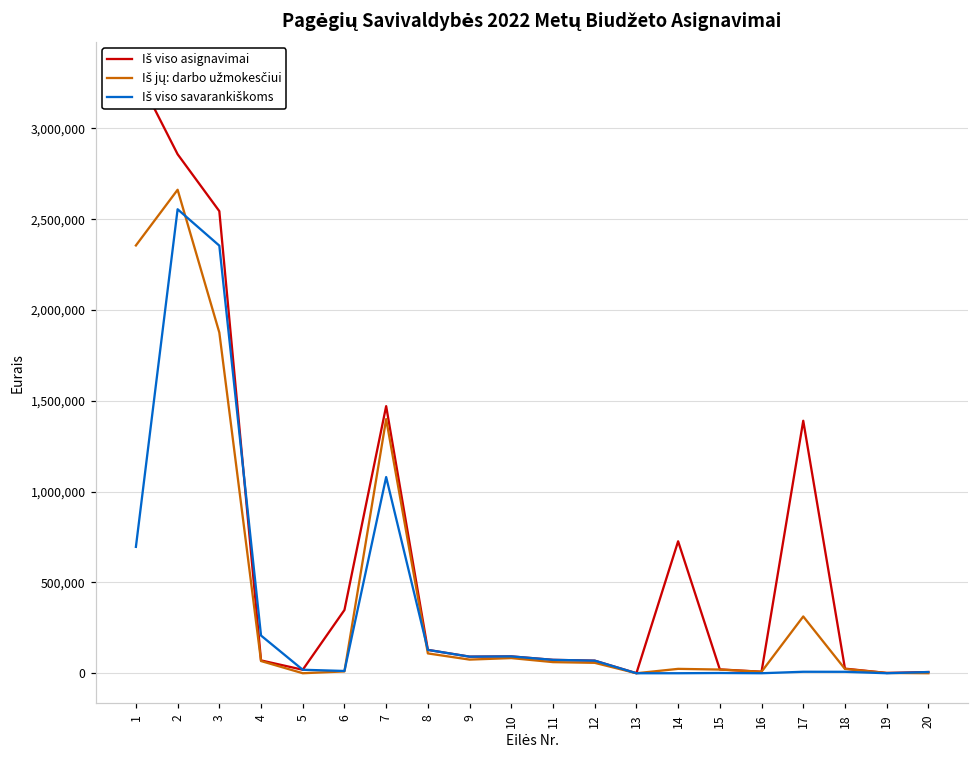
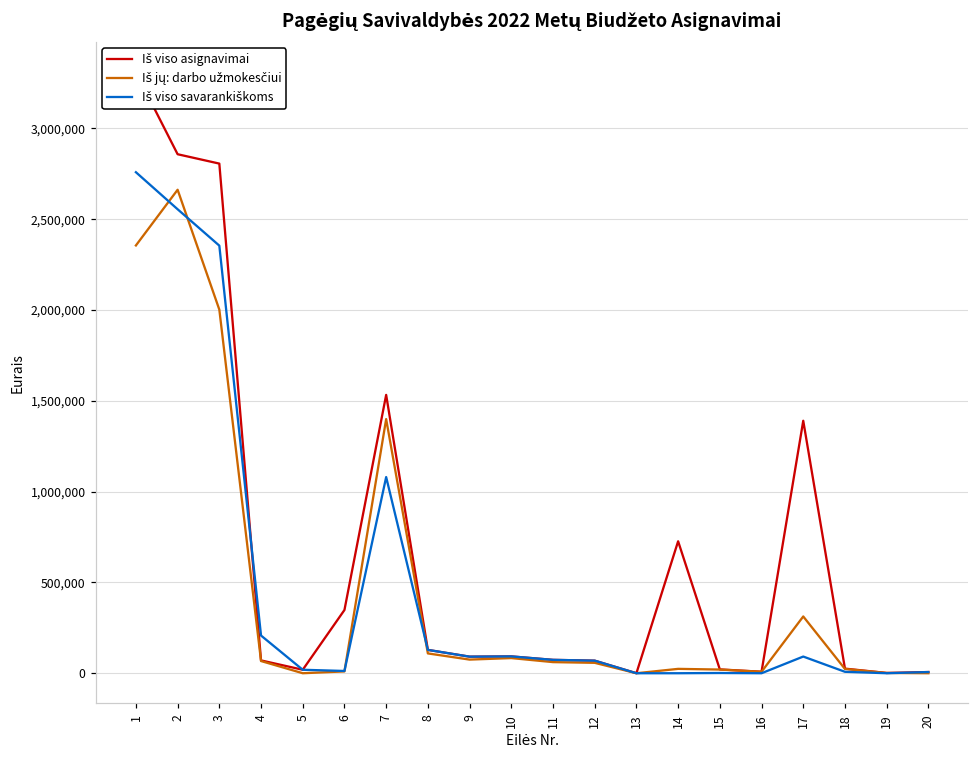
Iš viso savarankiškoms, 1: 700,000 -> 2,760,000
Iš viso asignavimai, 3: 2,540,000 -> 2,810,000
Iš jų: darbo užmokesčiui, 3: 1,880,000 -> 2,000,000
Iš viso asignavimai, 7: 1,470,000 -> 1,530,000
Iš viso savarankiškoms, 17: 10,000 -> 90,000
